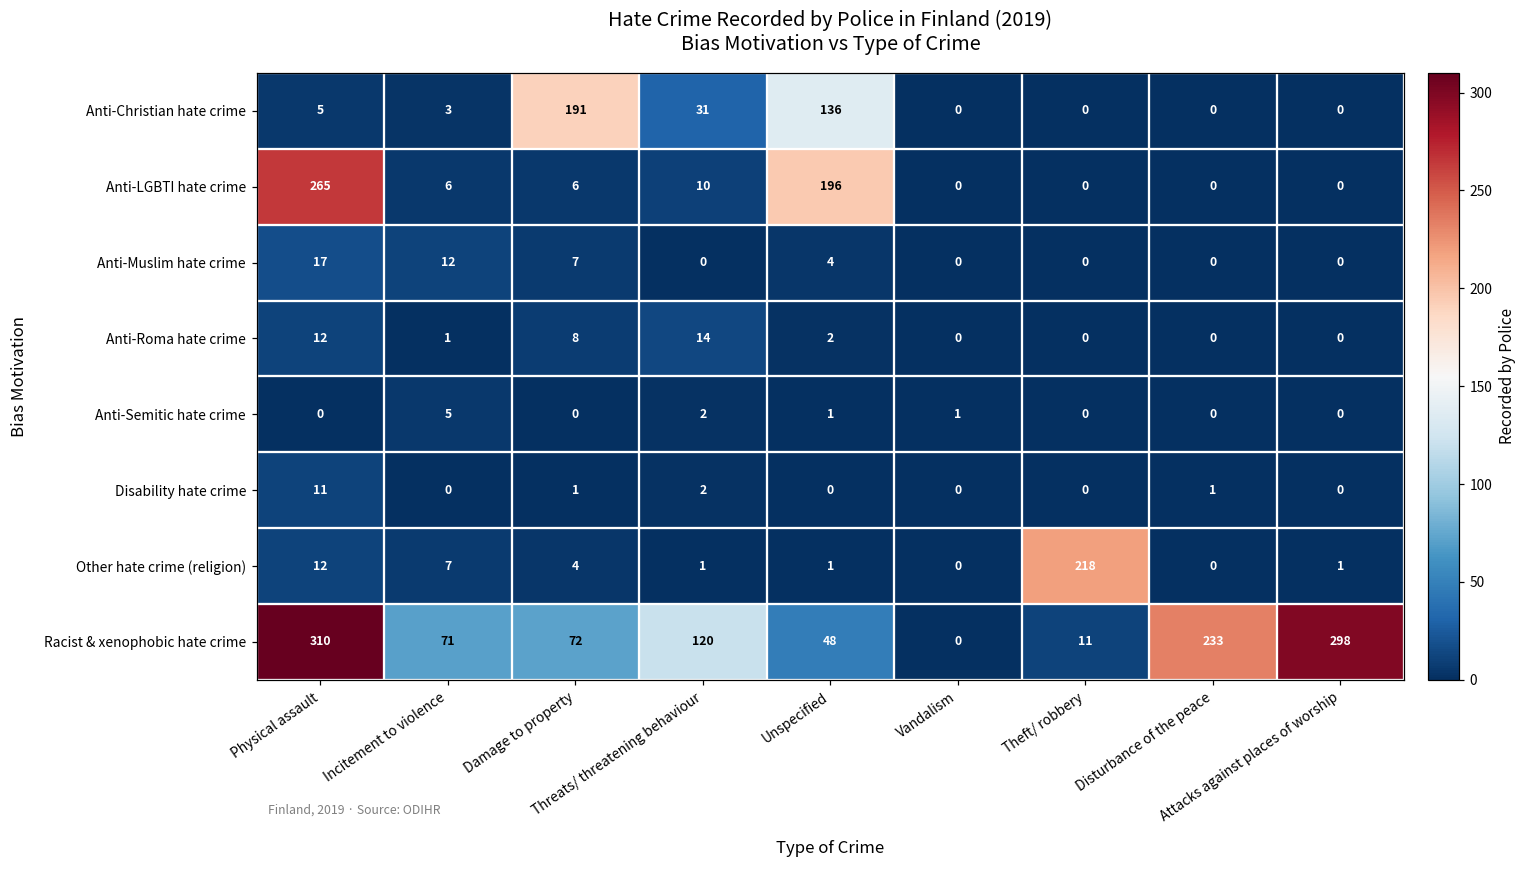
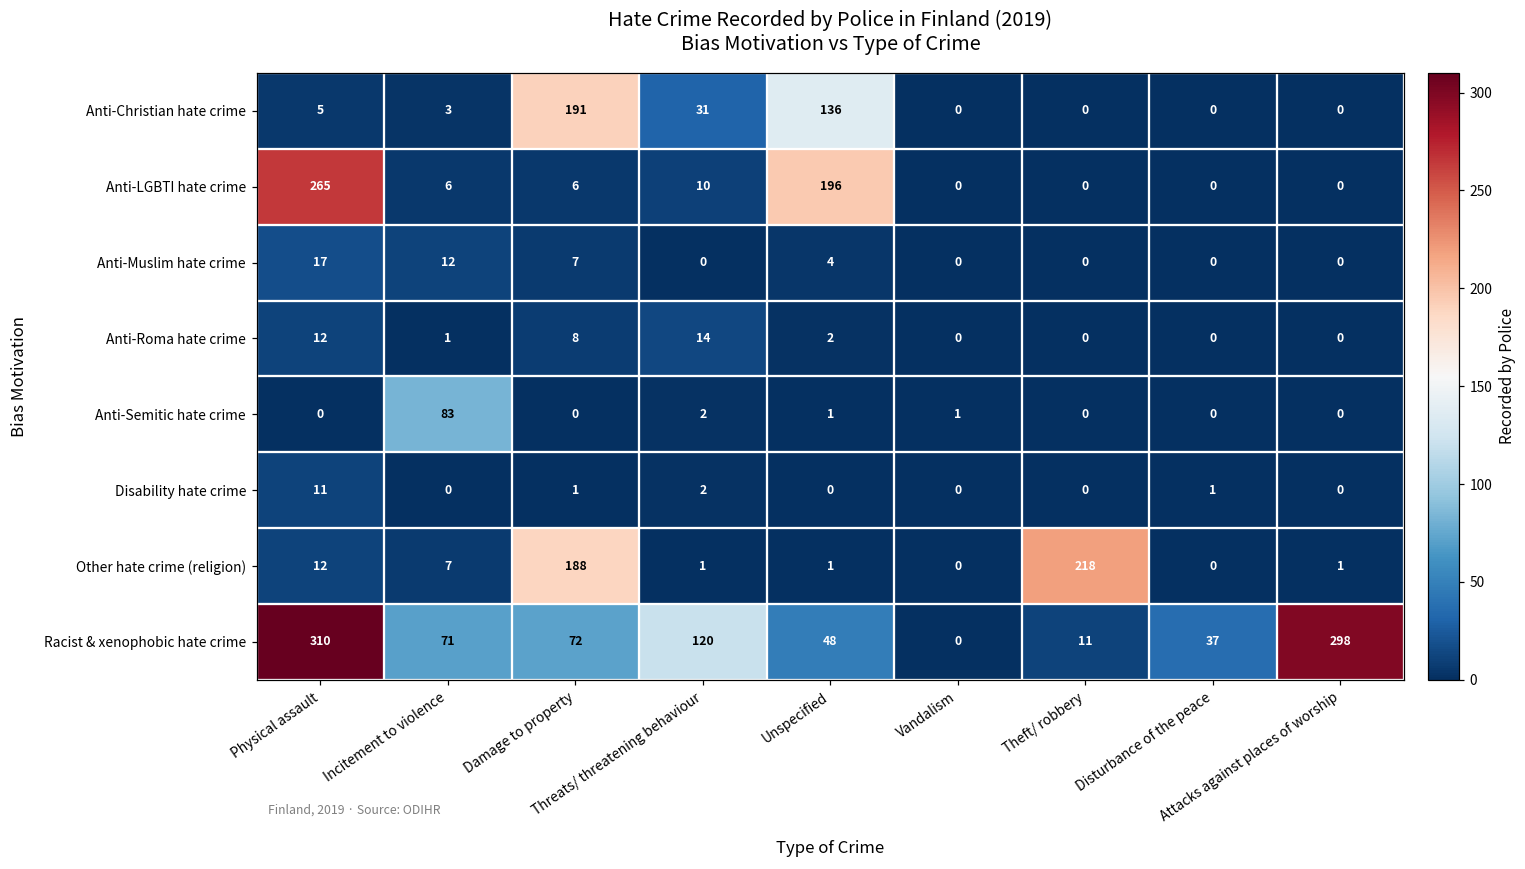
Anti-Semitic hate crime, Incitement to violence: 5 -> 83
Other hate crime (religion), Damage to property: 4 -> 188
Racist & xenophobic hate crime, Disturbance of the peace: 233 -> 37
